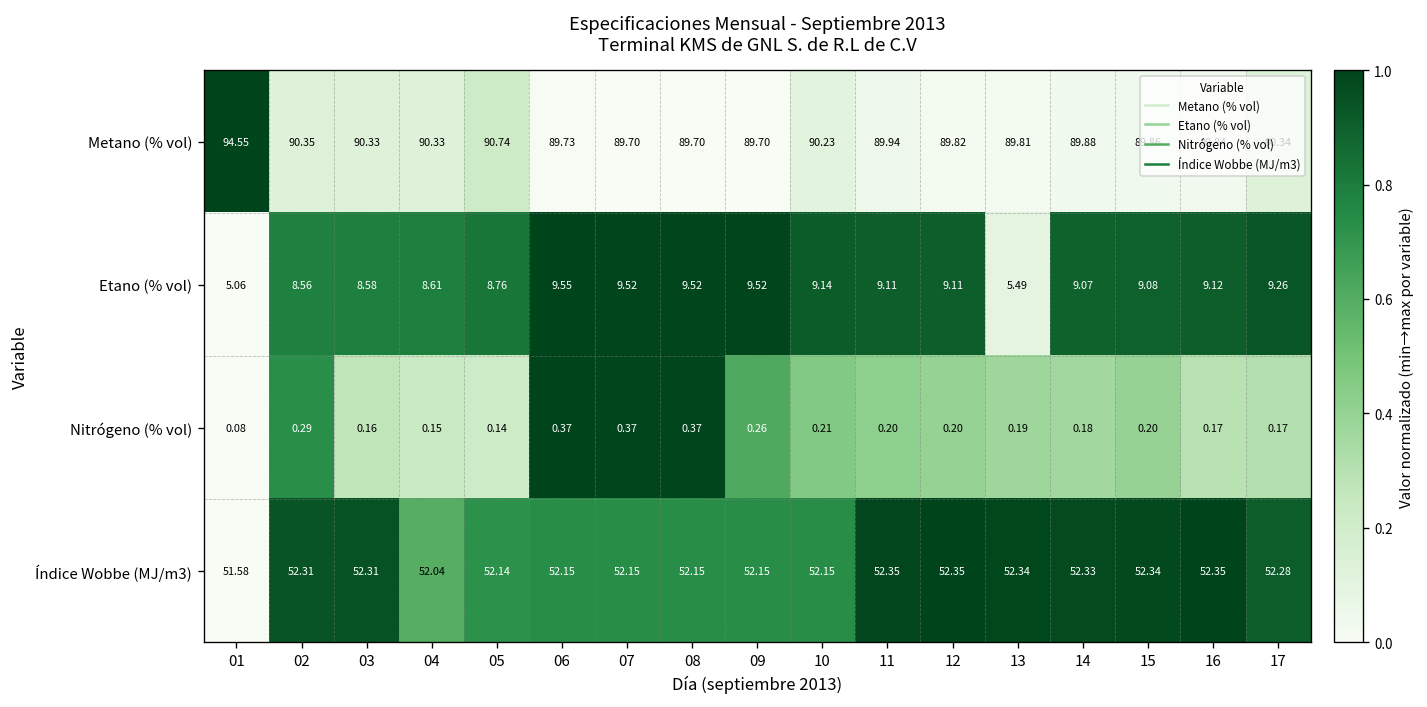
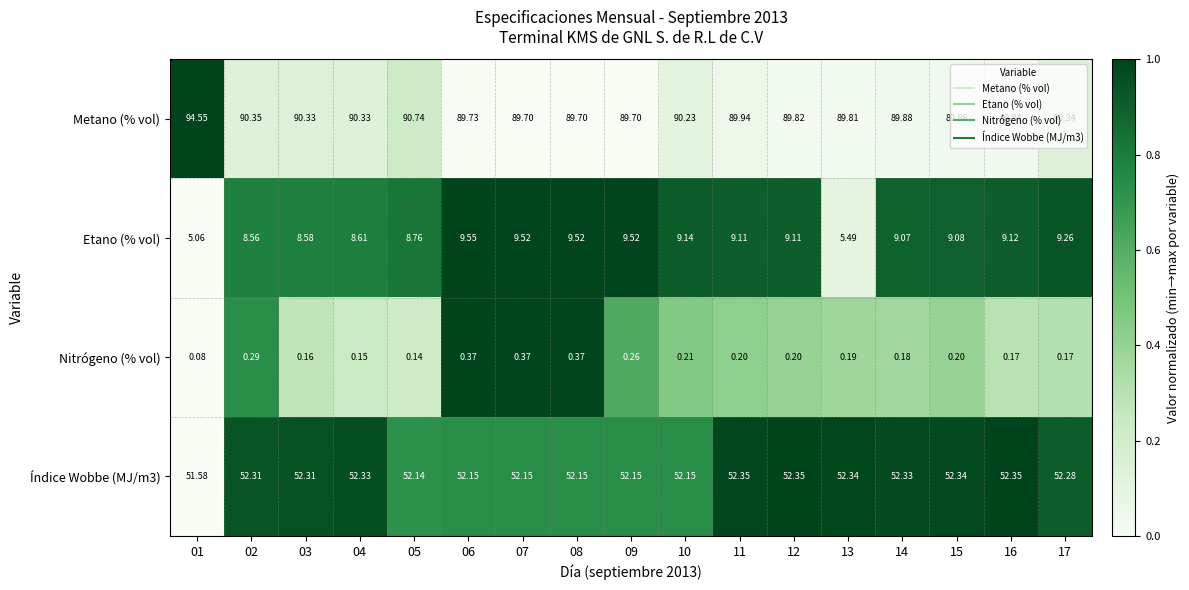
Índice Wobbe (MJ/m3), 04: 52.04 -> 52.33
